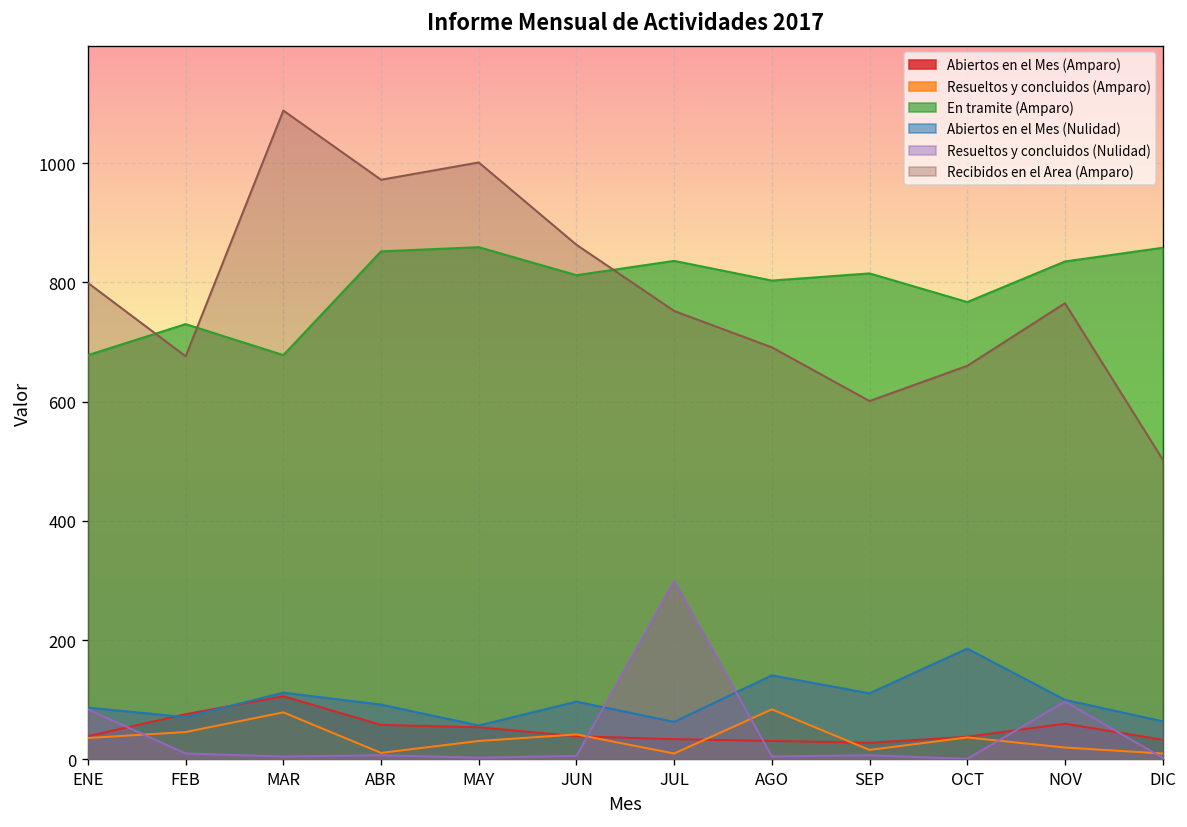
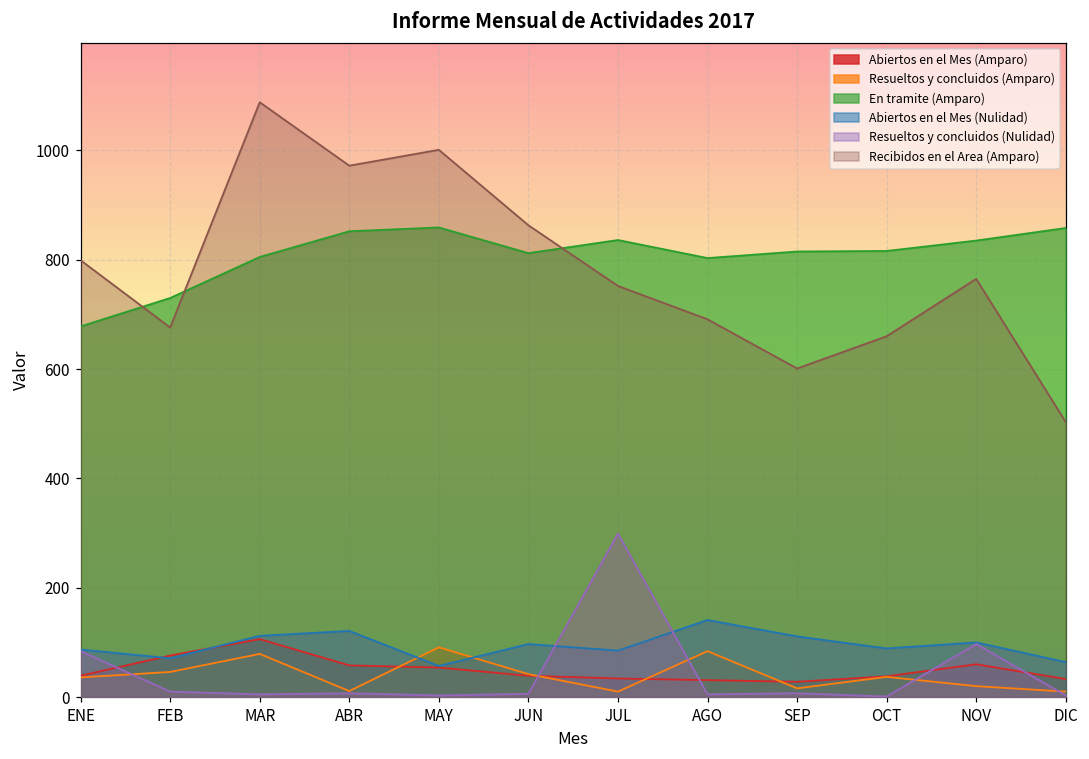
En tramite (Amparo), MAR: 680 -> 810
Abiertos en el Mes (Nulidad), ABR: 90 -> 120
Resueltos y concluidos (Amparo), MAY: 30 -> 90
Abiertos en el Mes (Nulidad), JUL: 60 -> 90
En tramite (Amparo), OCT: 770 -> 820
Abiertos en el Mes (Nulidad), OCT: 190 -> 90
